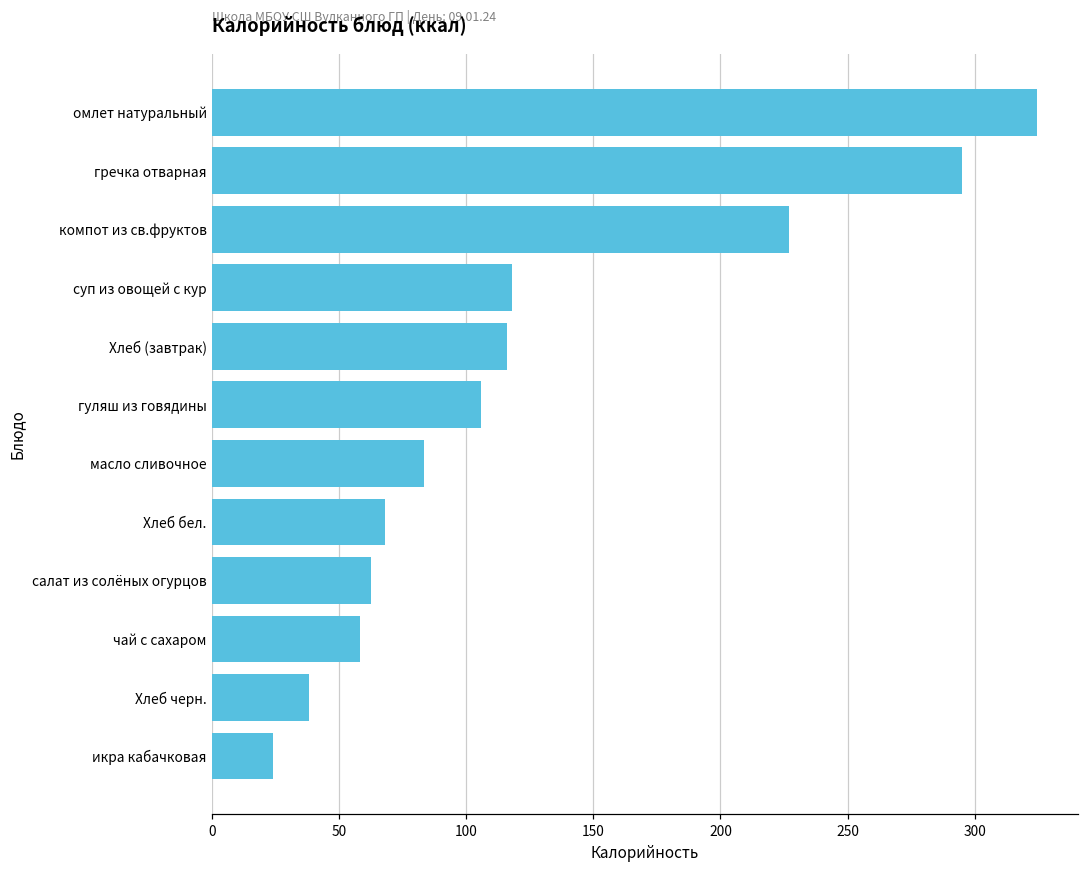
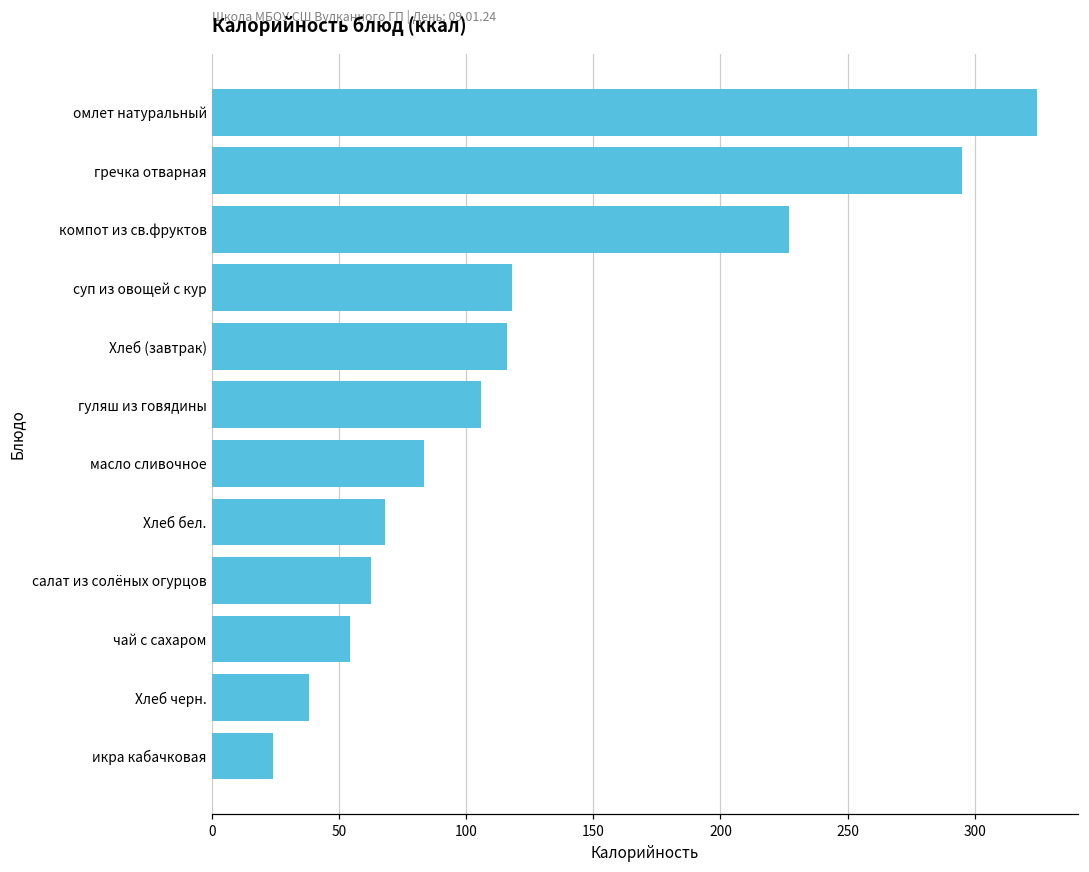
чай с сахаром: 58 -> 54
